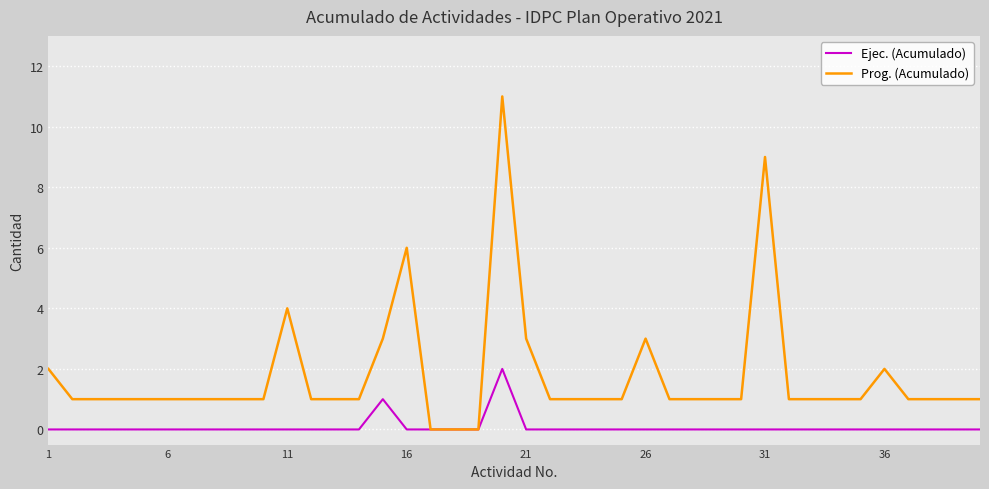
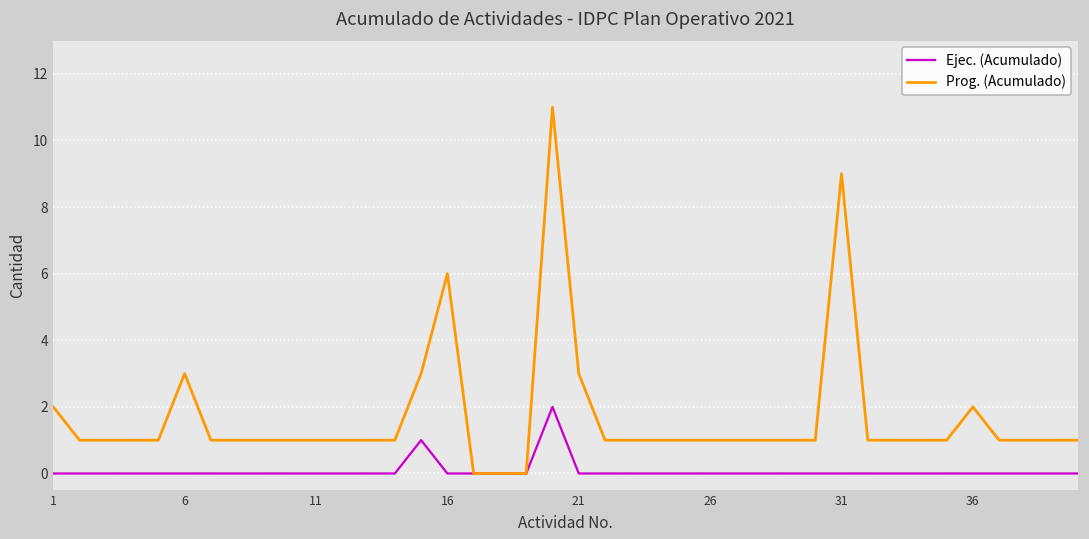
Prog. (Acumulado), 6: 1 -> 3
Prog. (Acumulado), 11: 4 -> 1
Prog. (Acumulado), 26: 3 -> 1
